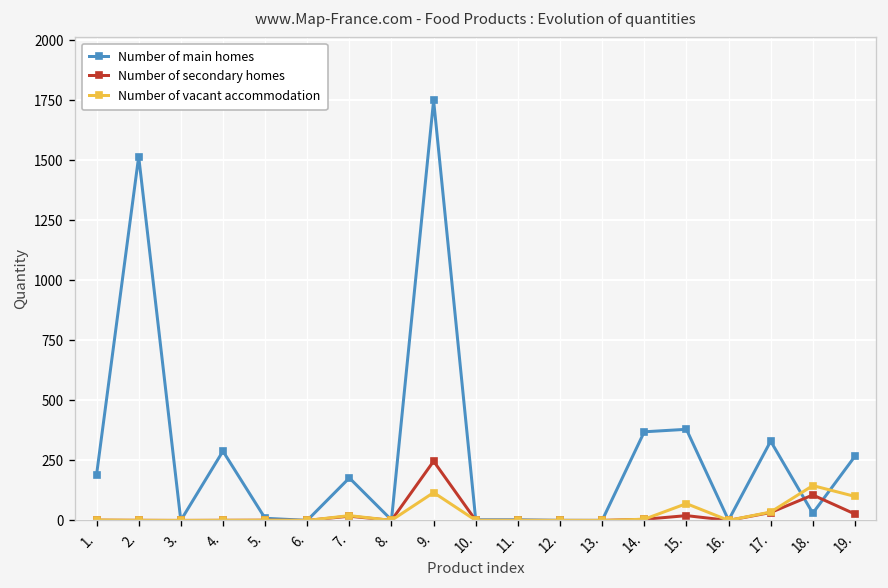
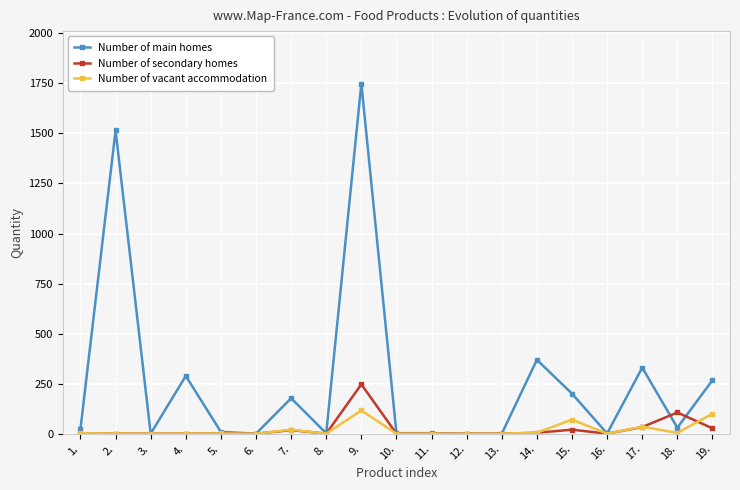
Number of main homes, 1.: 190 -> 20
Number of main homes, 15.: 380 -> 200
Number of vacant accommodation, 18.: 150 -> 0
